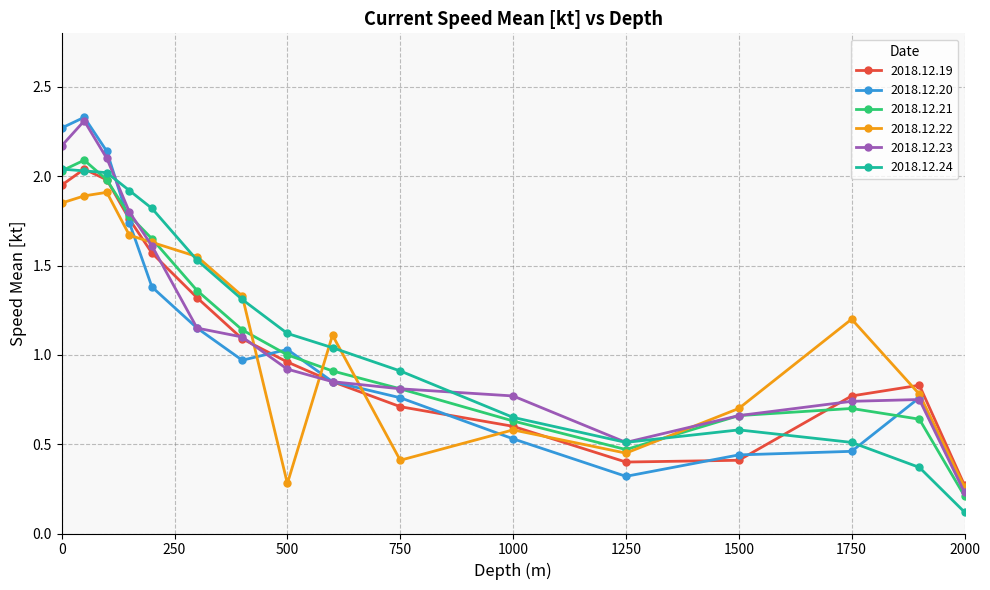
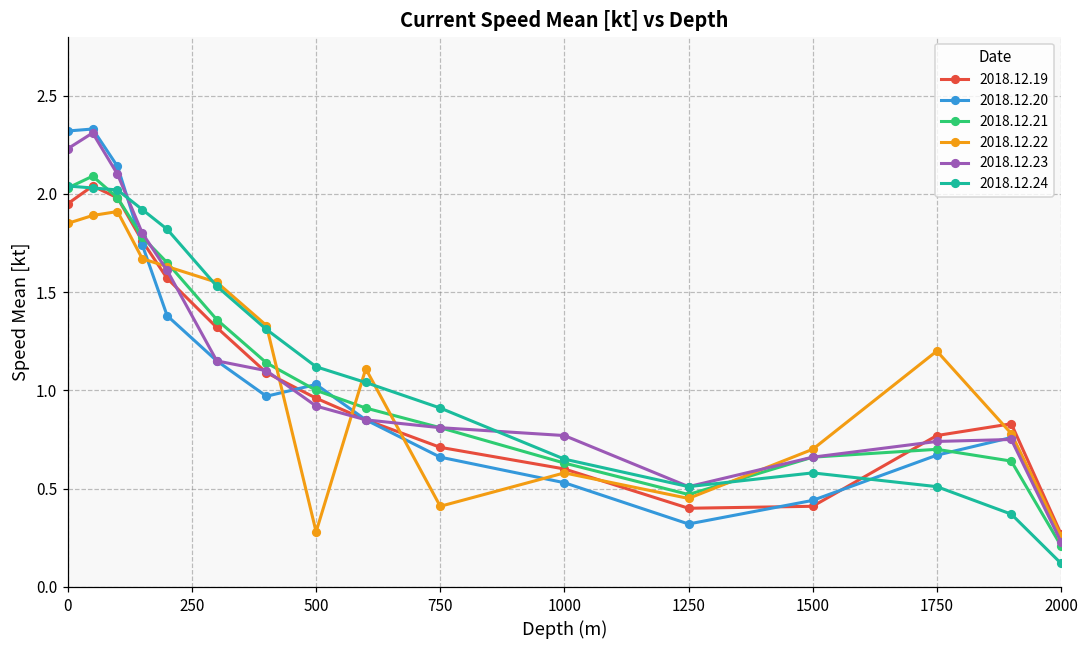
2018.12.20, 0: 2.27 -> 2.32
2018.12.23, 0: 2.17 -> 2.23
2018.12.20, 750: 0.76 -> 0.66
2018.12.20, 1750: 0.46 -> 0.67
